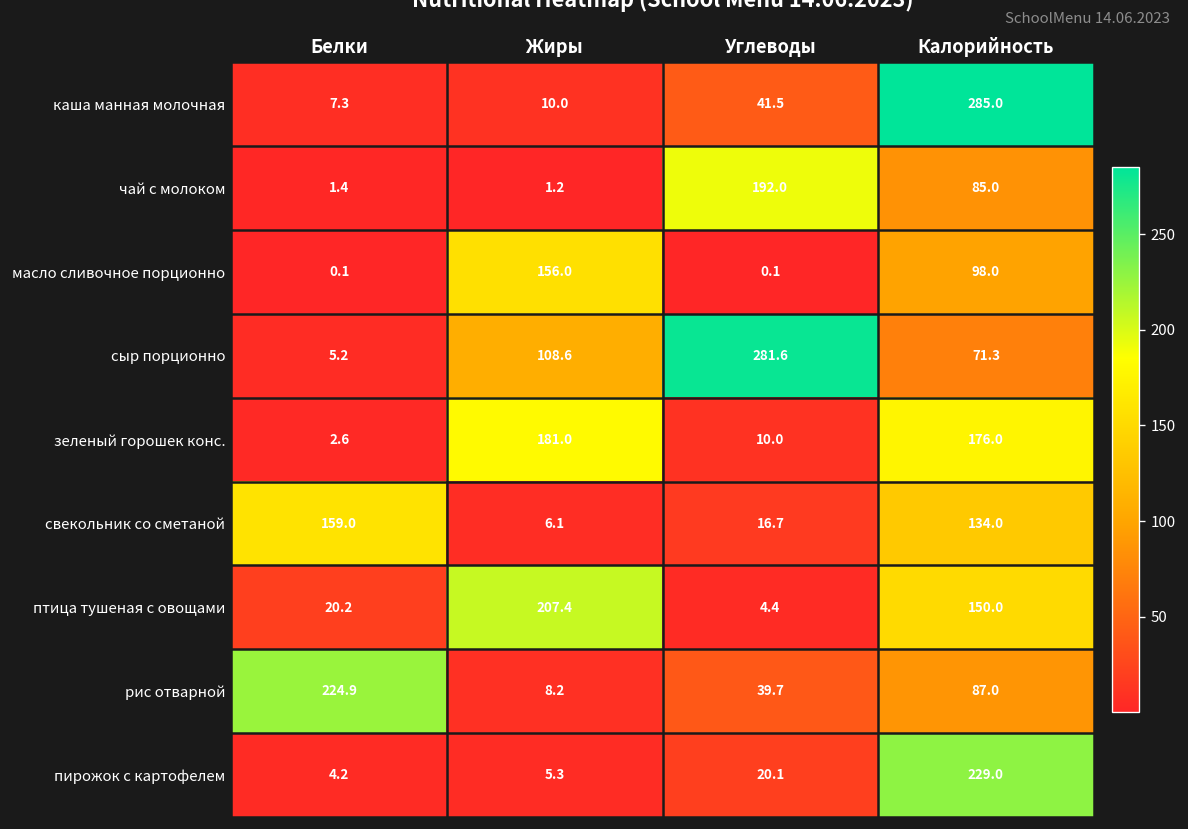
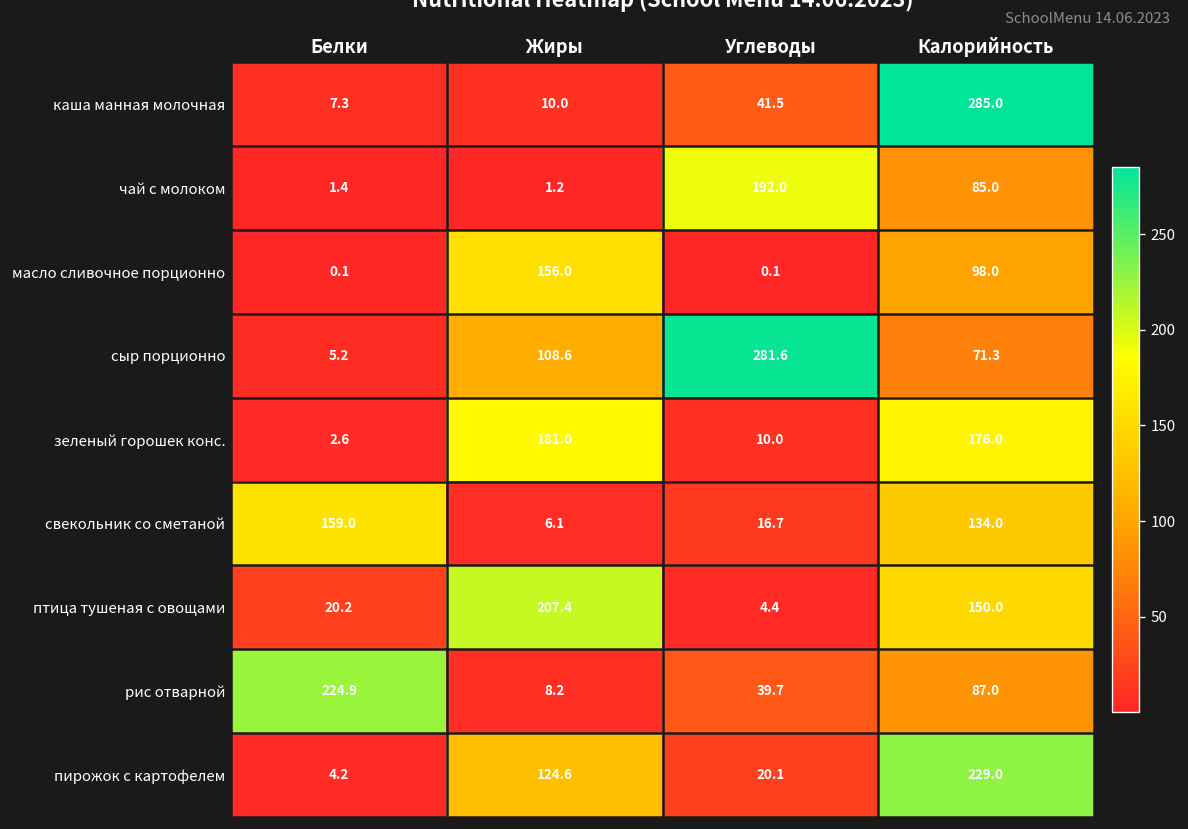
пирожок с картофелем, Жиры: 5.3 -> 124.6
